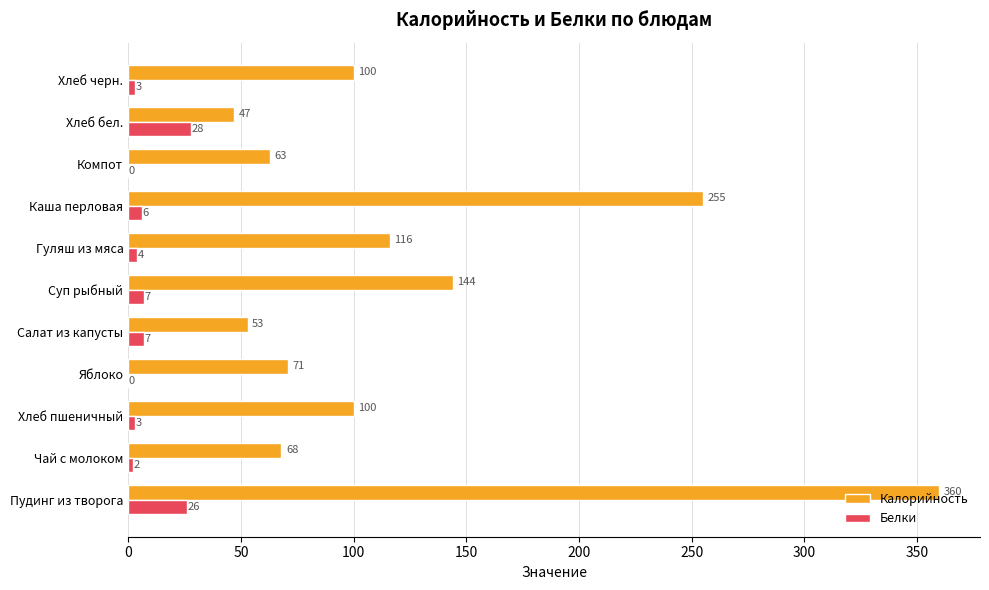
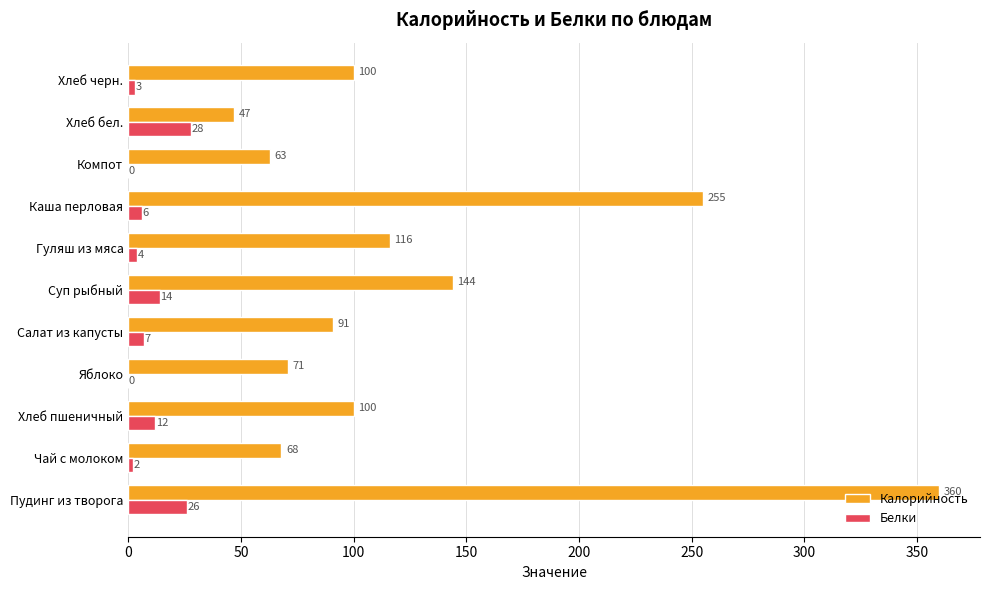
Белки, Суп рыбный: 7 -> 14
Калорийность, Салат из капусты: 53 -> 91
Белки, Хлеб пшеничный: 3 -> 12
